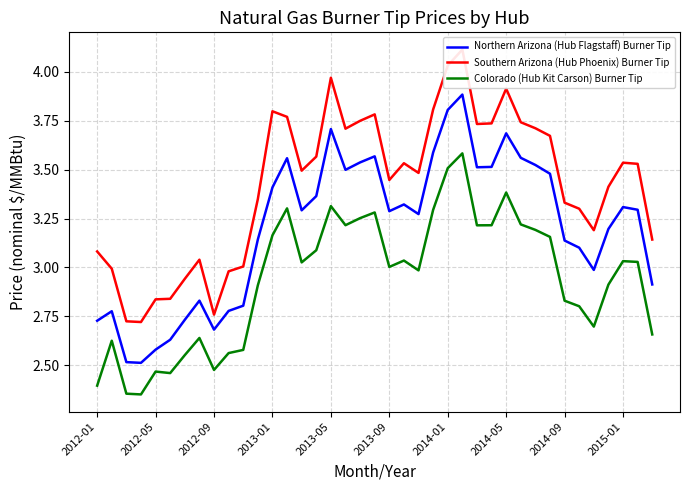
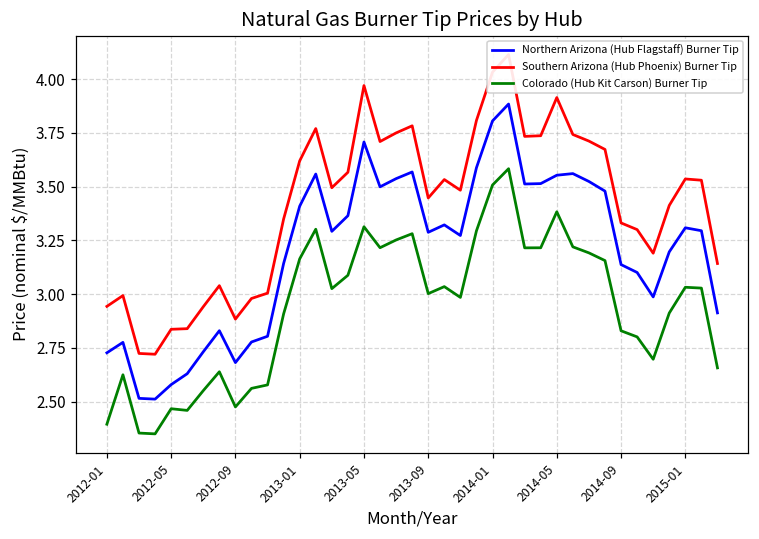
Southern Arizona (Hub Phoenix) Burner Tip, 2012-01: 3.08 -> 2.94
Southern Arizona (Hub Phoenix) Burner Tip, 2012-09: 2.76 -> 2.88
Southern Arizona (Hub Phoenix) Burner Tip, 2013-01: 3.80 -> 3.62
Northern Arizona (Hub Flagstaff) Burner Tip, 2014-05: 3.69 -> 3.55
